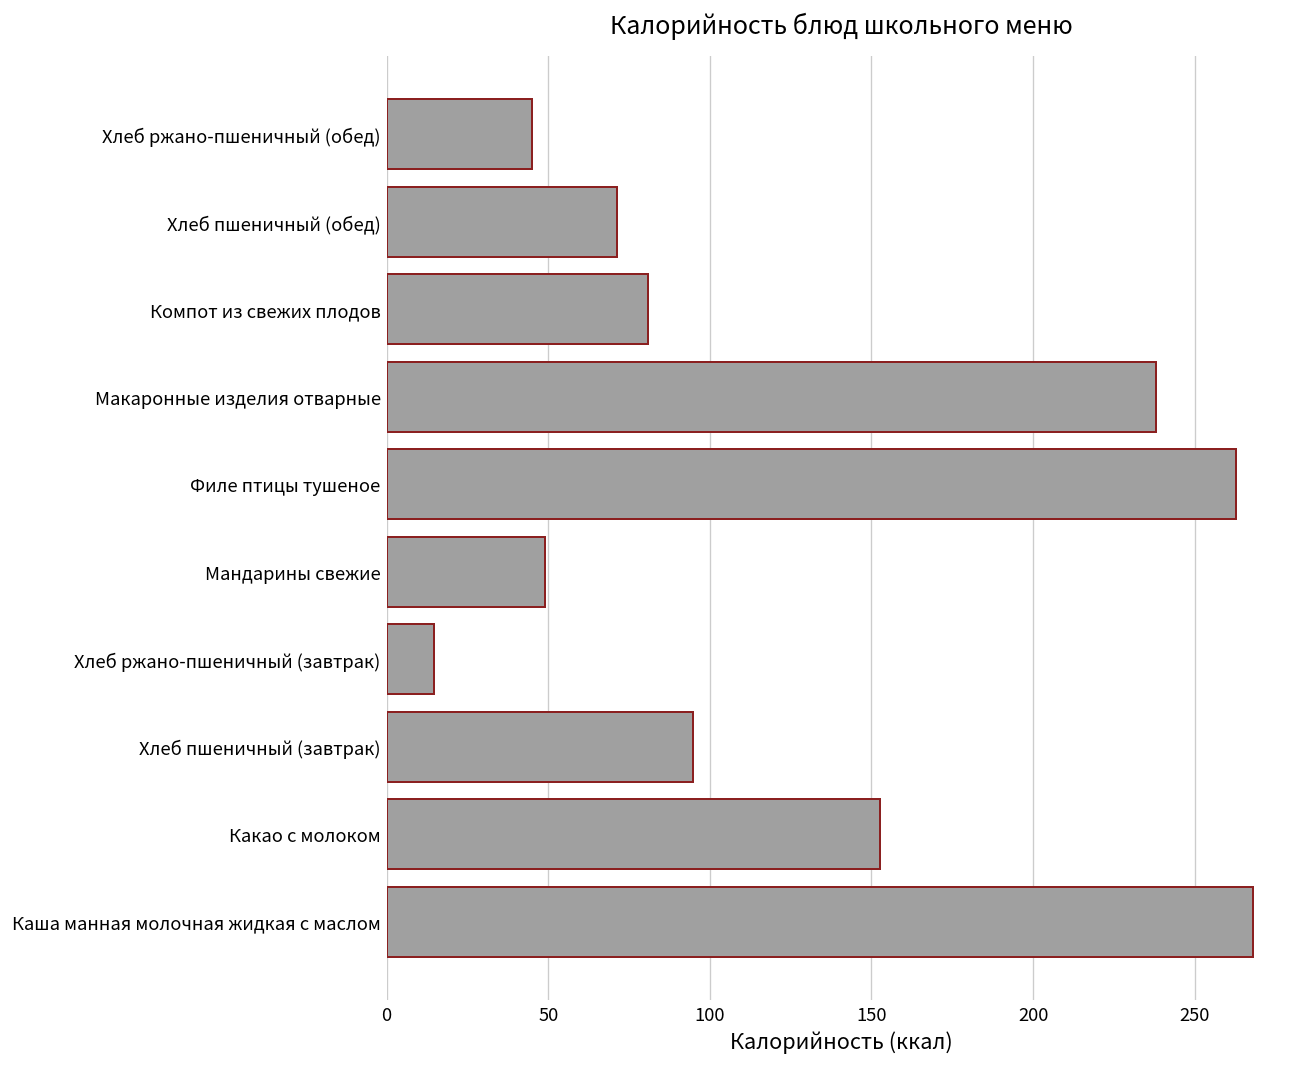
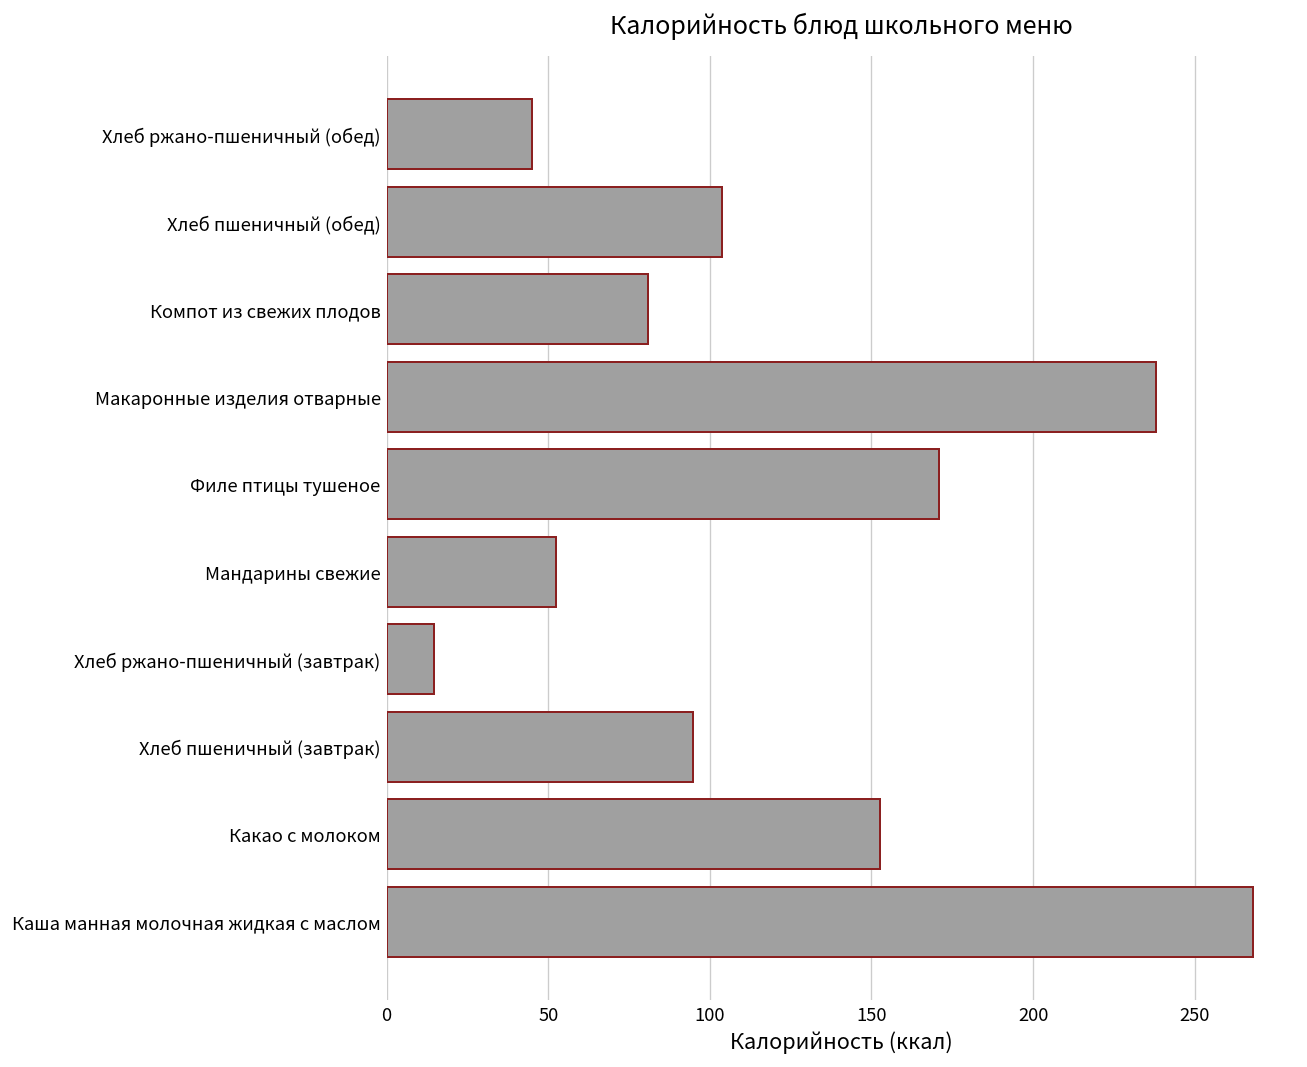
Хлеб пшеничный (обед): 71 -> 104
Филе птицы тушеное: 263 -> 171
Мандарины свежие: 49 -> 52
